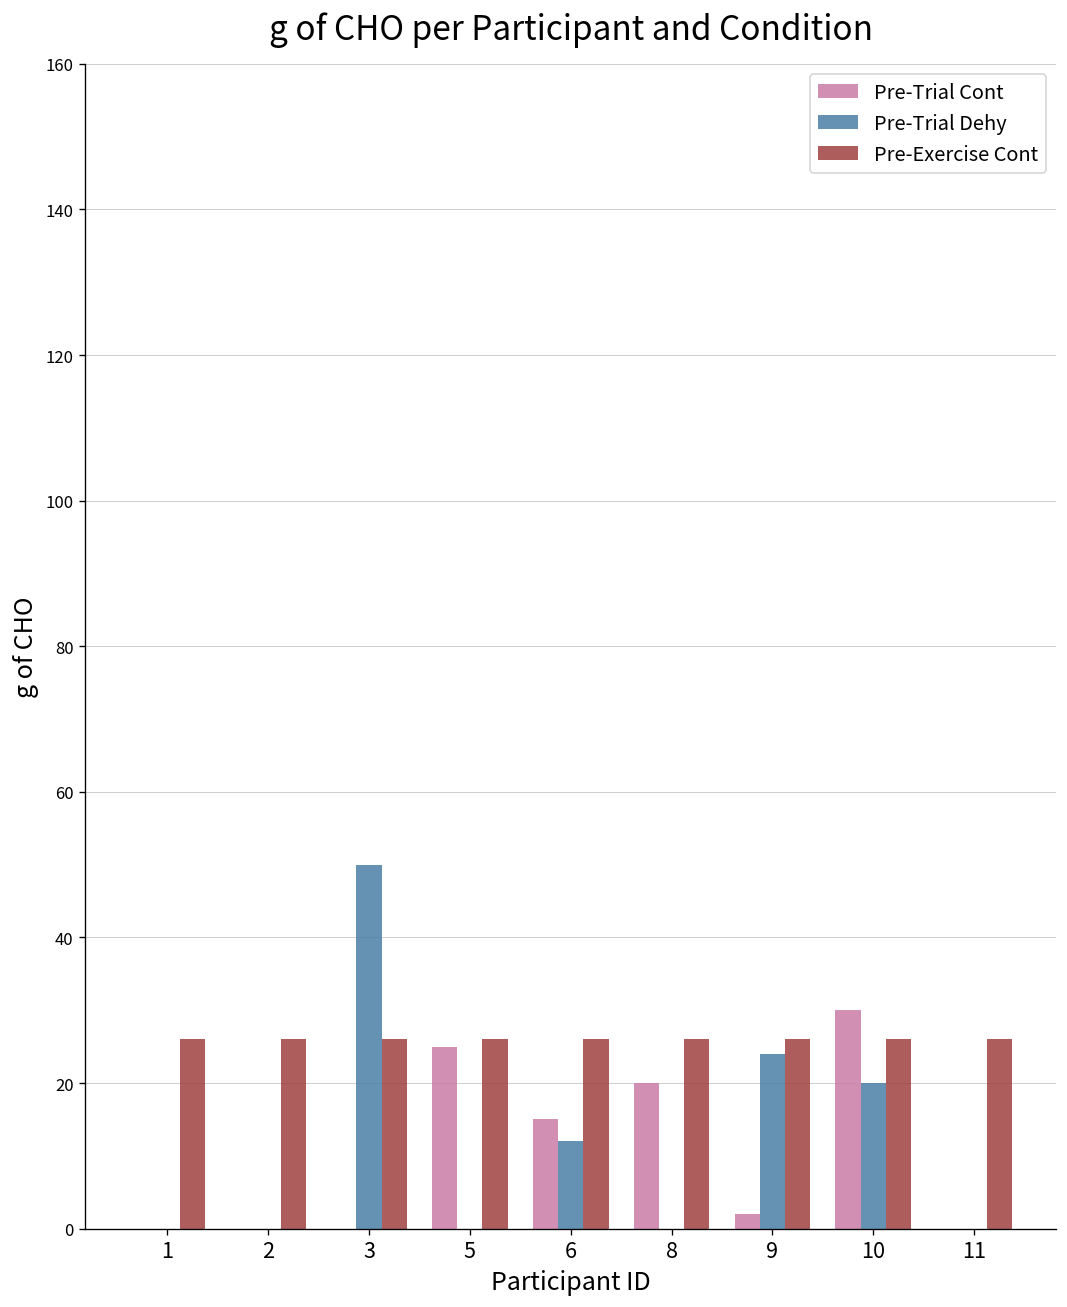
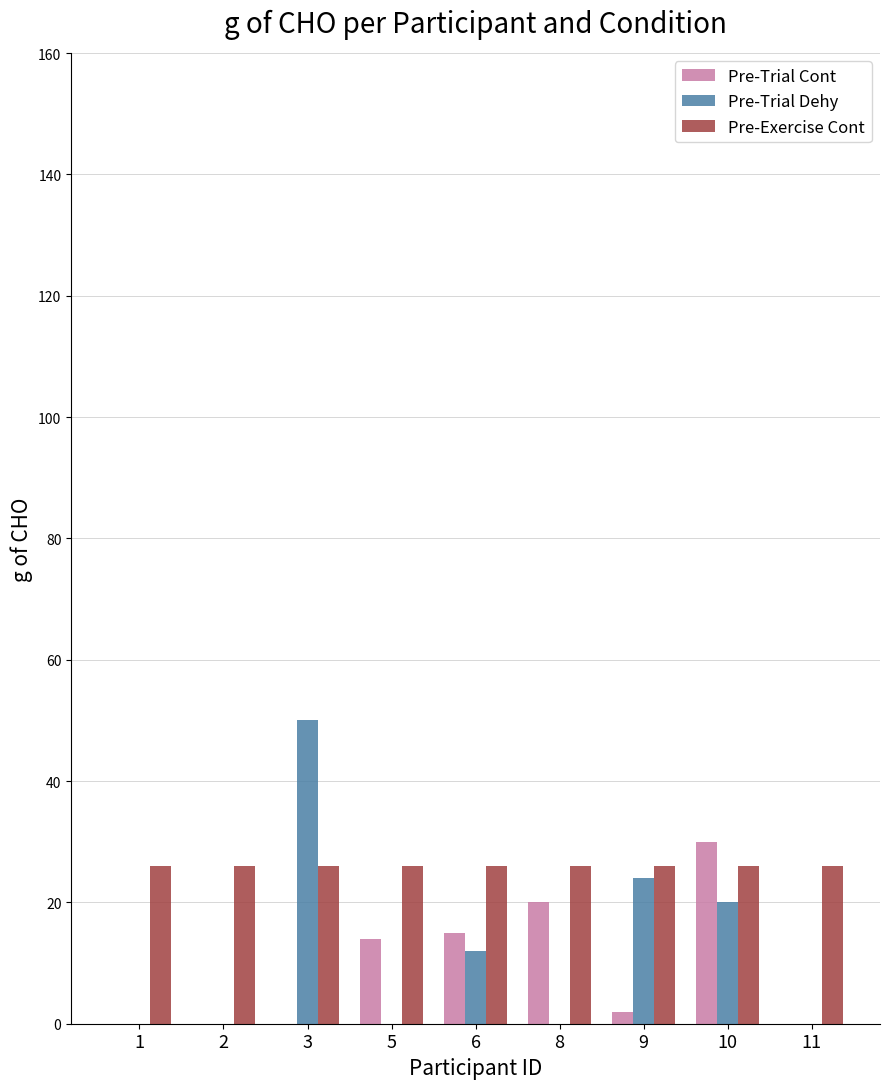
Pre-Trial Cont, 5: 25 -> 14
